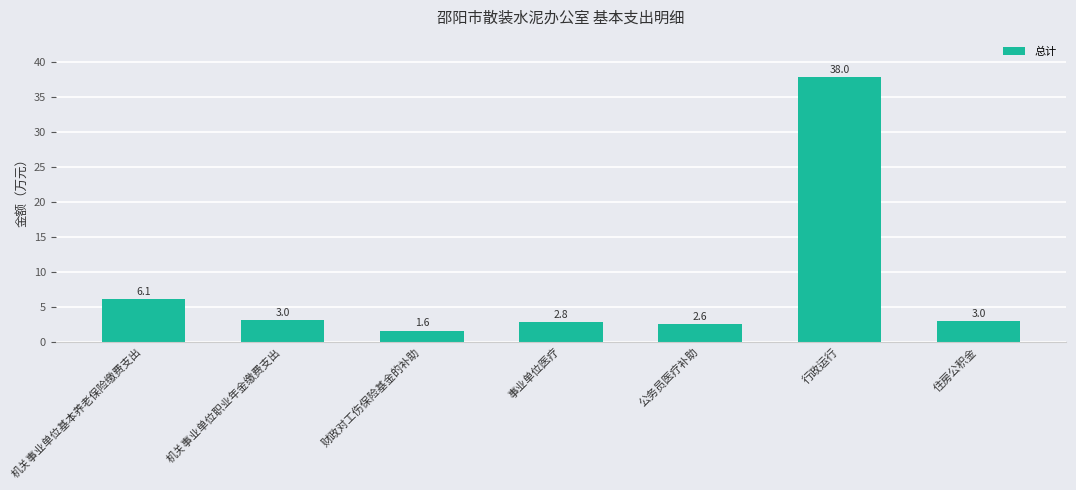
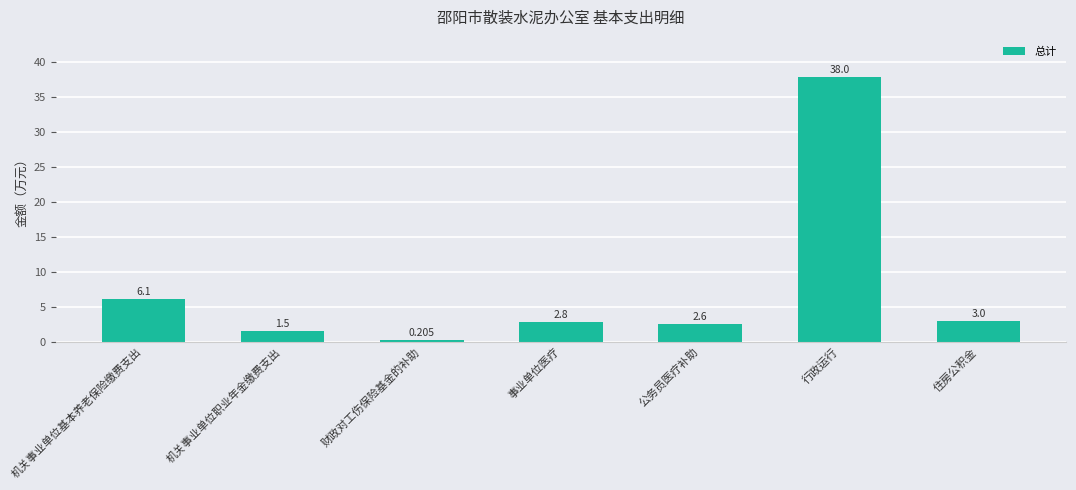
机关事业单位职业年金缴费支出: 3.0 -> 1.5
财政对工伤保险基金的补助: 1.6 -> 0.205
